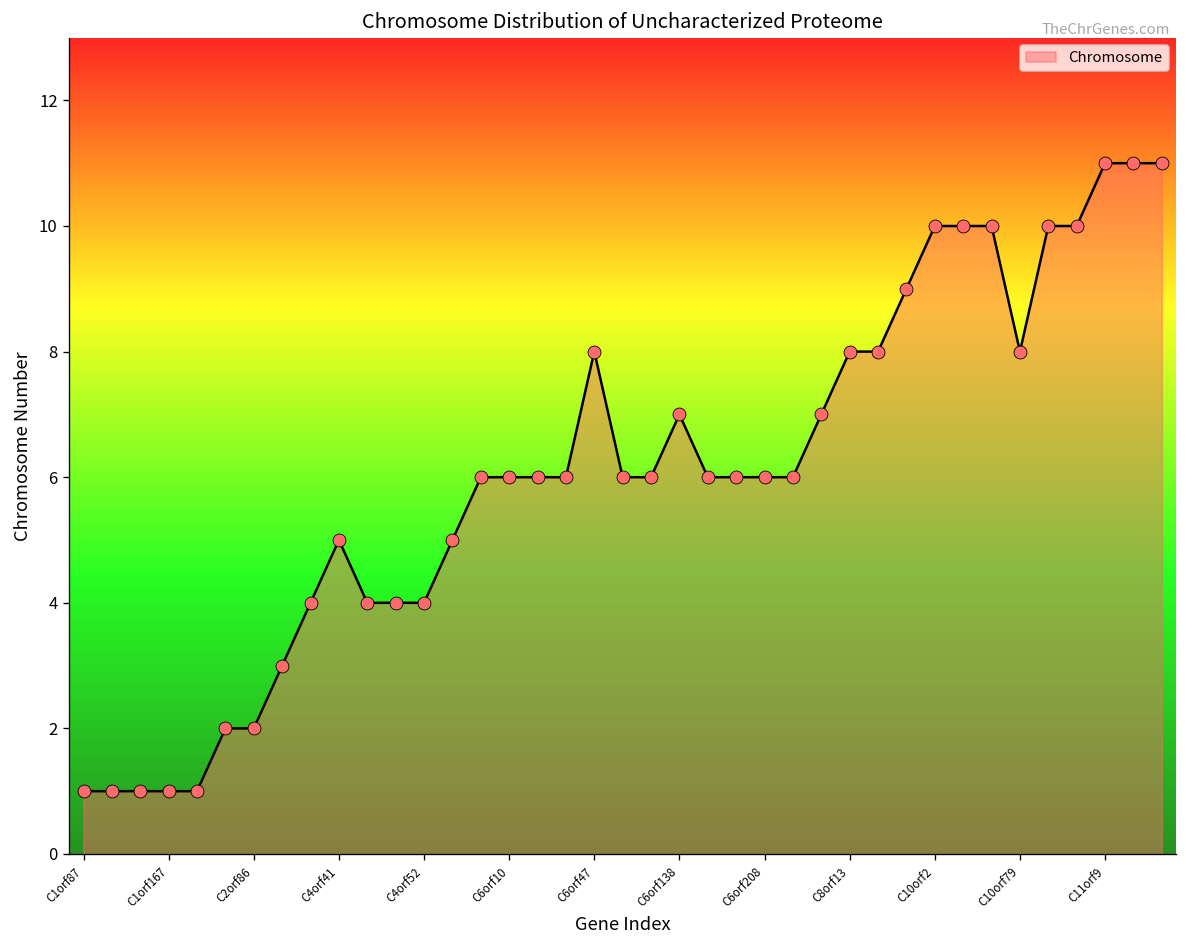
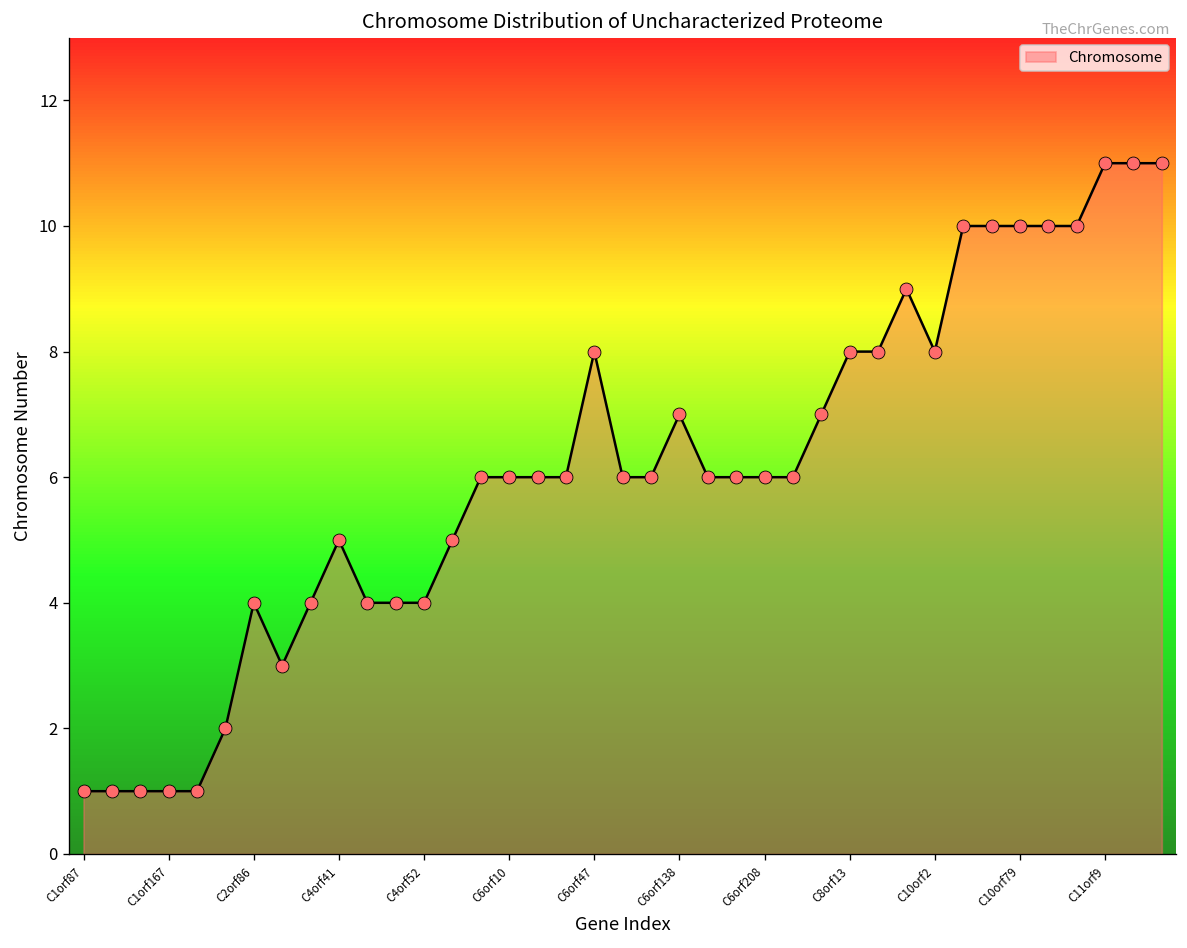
C2orf86: 2 -> 4
C10orf2: 10 -> 8
C10orf79: 8 -> 10
